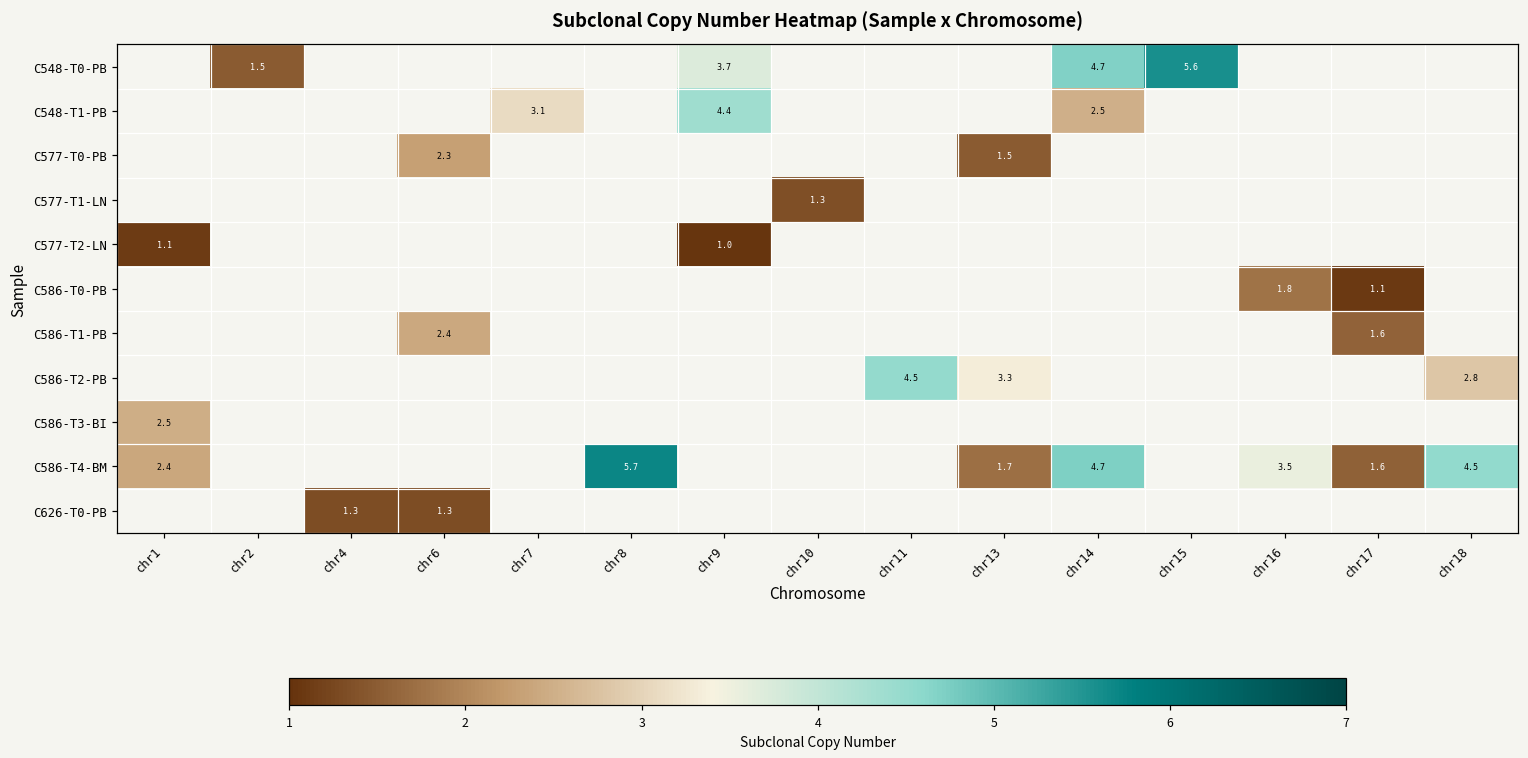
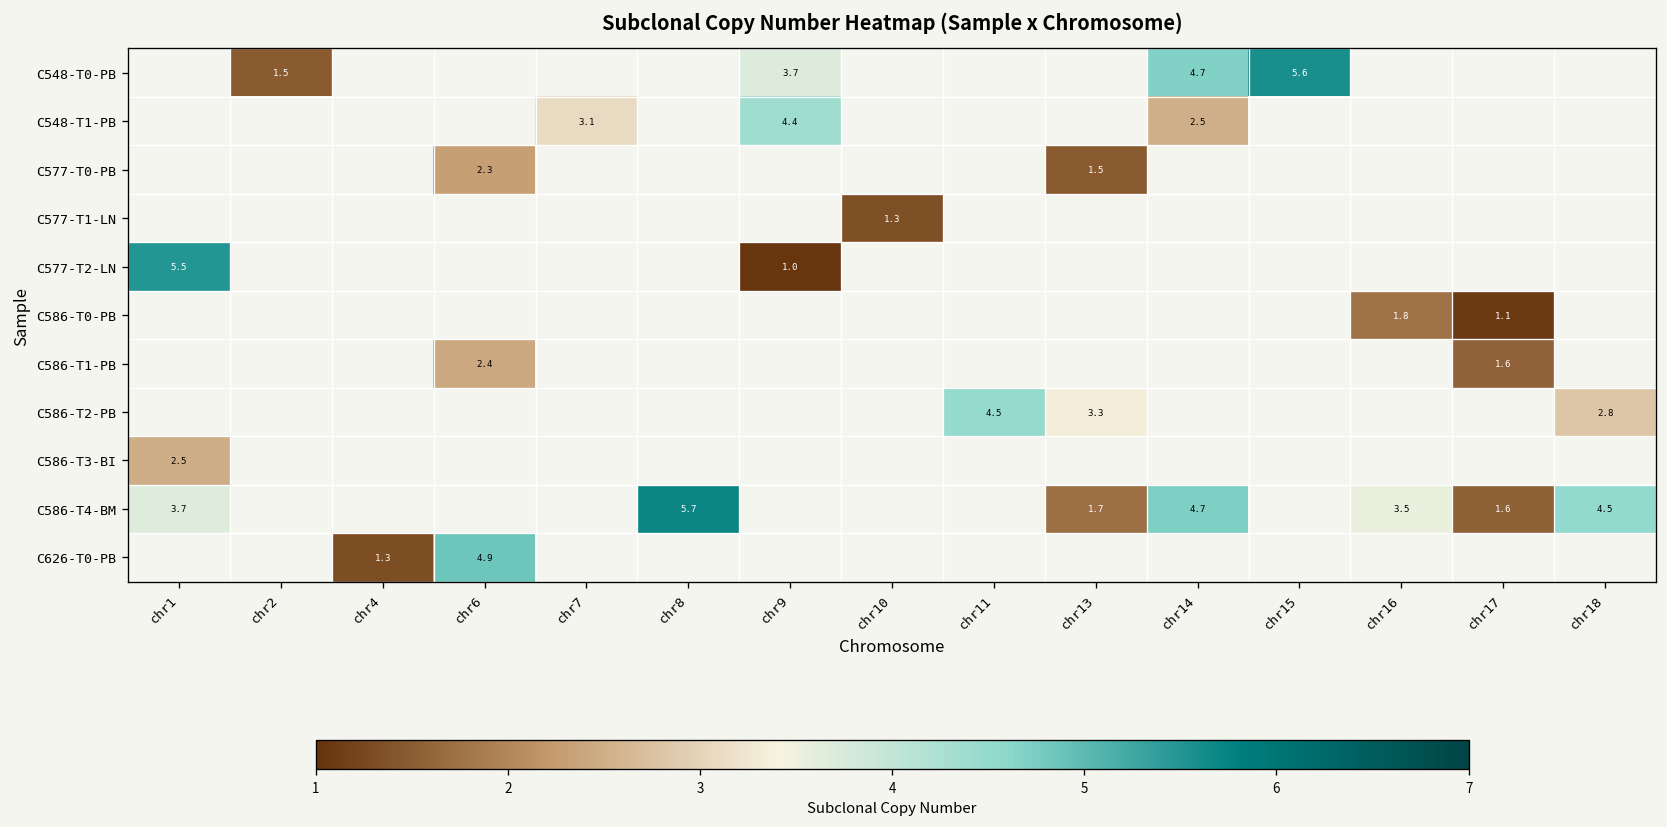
C577-T2-LN, chr1: 1.1 -> 5.5
C586-T4-BM, chr1: 2.4 -> 3.7
C626-T0-PB, chr6: 1.3 -> 4.9
